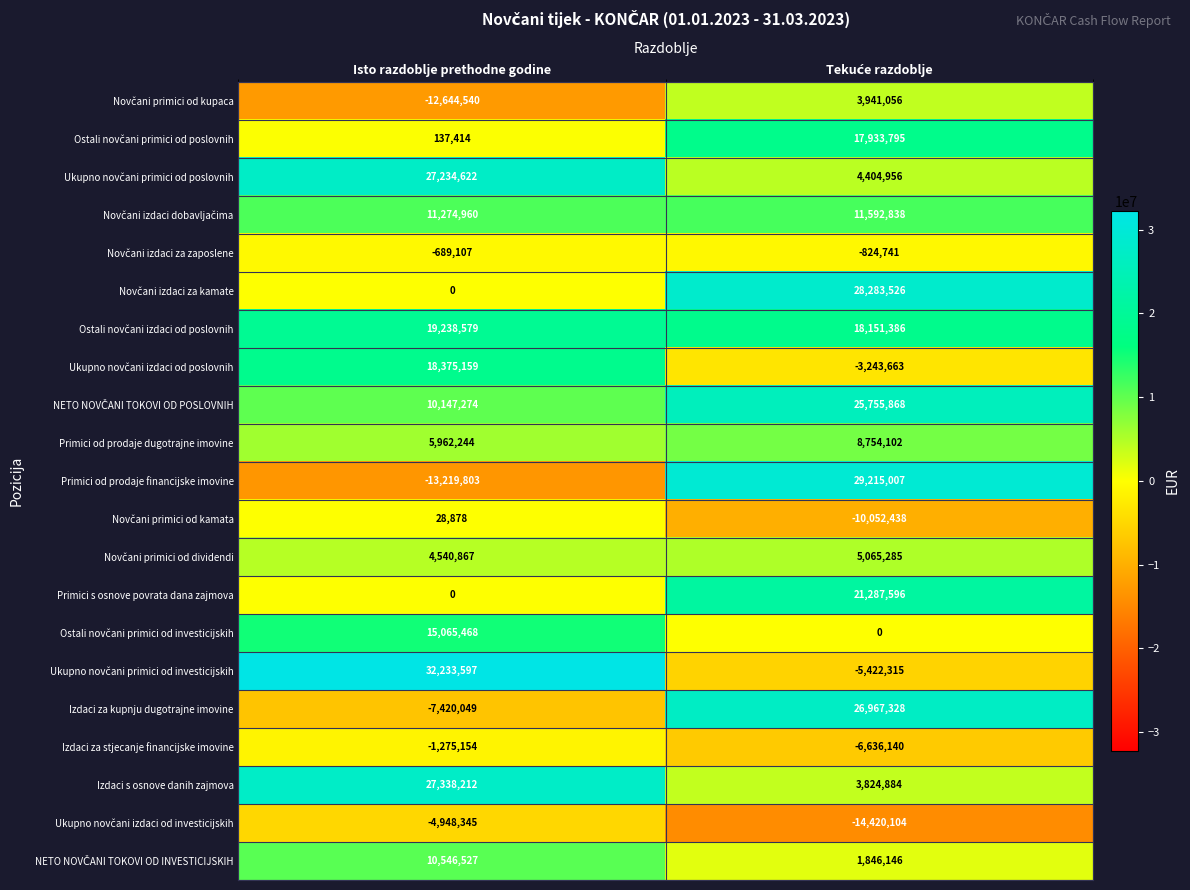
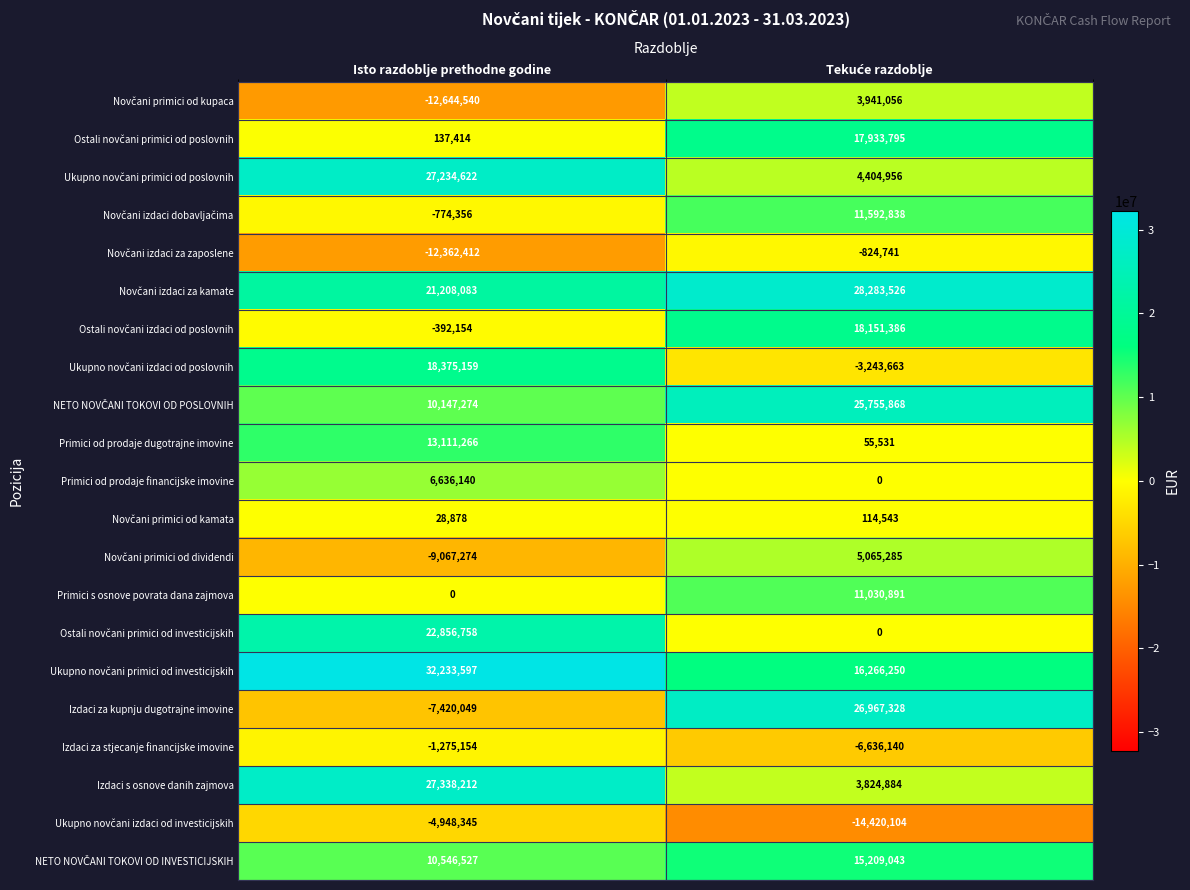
Novčani izdaci dobavljačima, Isto razdoblje prethodne godine: 11,274,960 -> -774,356
Novčani izdaci za zaposlene, Isto razdoblje prethodne godine: -689,107 -> -12,362,412
Novčani izdaci za kamate, Isto razdoblje prethodne godine: 0 -> 21,208,083
Ostali novčani izdaci od poslovnih, Isto razdoblje prethodne godine: 19,238,579 -> -392,154
Primici od prodaje dugotrajne imovine, Isto razdoblje prethodne godine: 5,962,244 -> 13,111,266
Primici od prodaje dugotrajne imovine, Tekuće razdoblje: 8,754,102 -> 55,531
Primici od prodaje financijske imovine, Isto razdoblje prethodne godine: -13,219,803 -> 6,636,140
Primici od prodaje financijske imovine, Tekuće razdoblje: 29,215,007 -> 0
Novčani primici od kamata, Tekuće razdoblje: -10,052,438 -> 114,543
Novčani primici od dividendi, Isto razdoblje prethodne godine: 4,540,867 -> -9,067,274
Primici s osnove povrata dana zajmova, Tekuće razdoblje: 21,287,596 -> 11,030,891
Ostali novčani primici od investicijskih, Isto razdoblje prethodne godine: 15,065,468 -> 22,856,758
Ukupno novčani primici od investicijskih, Tekuće razdoblje: -5,422,315 -> 16,266,250
NETO NOVČANI TOKOVI OD INVESTICIJSKIH, Tekuće razdoblje: 1,846,146 -> 15,209,043
